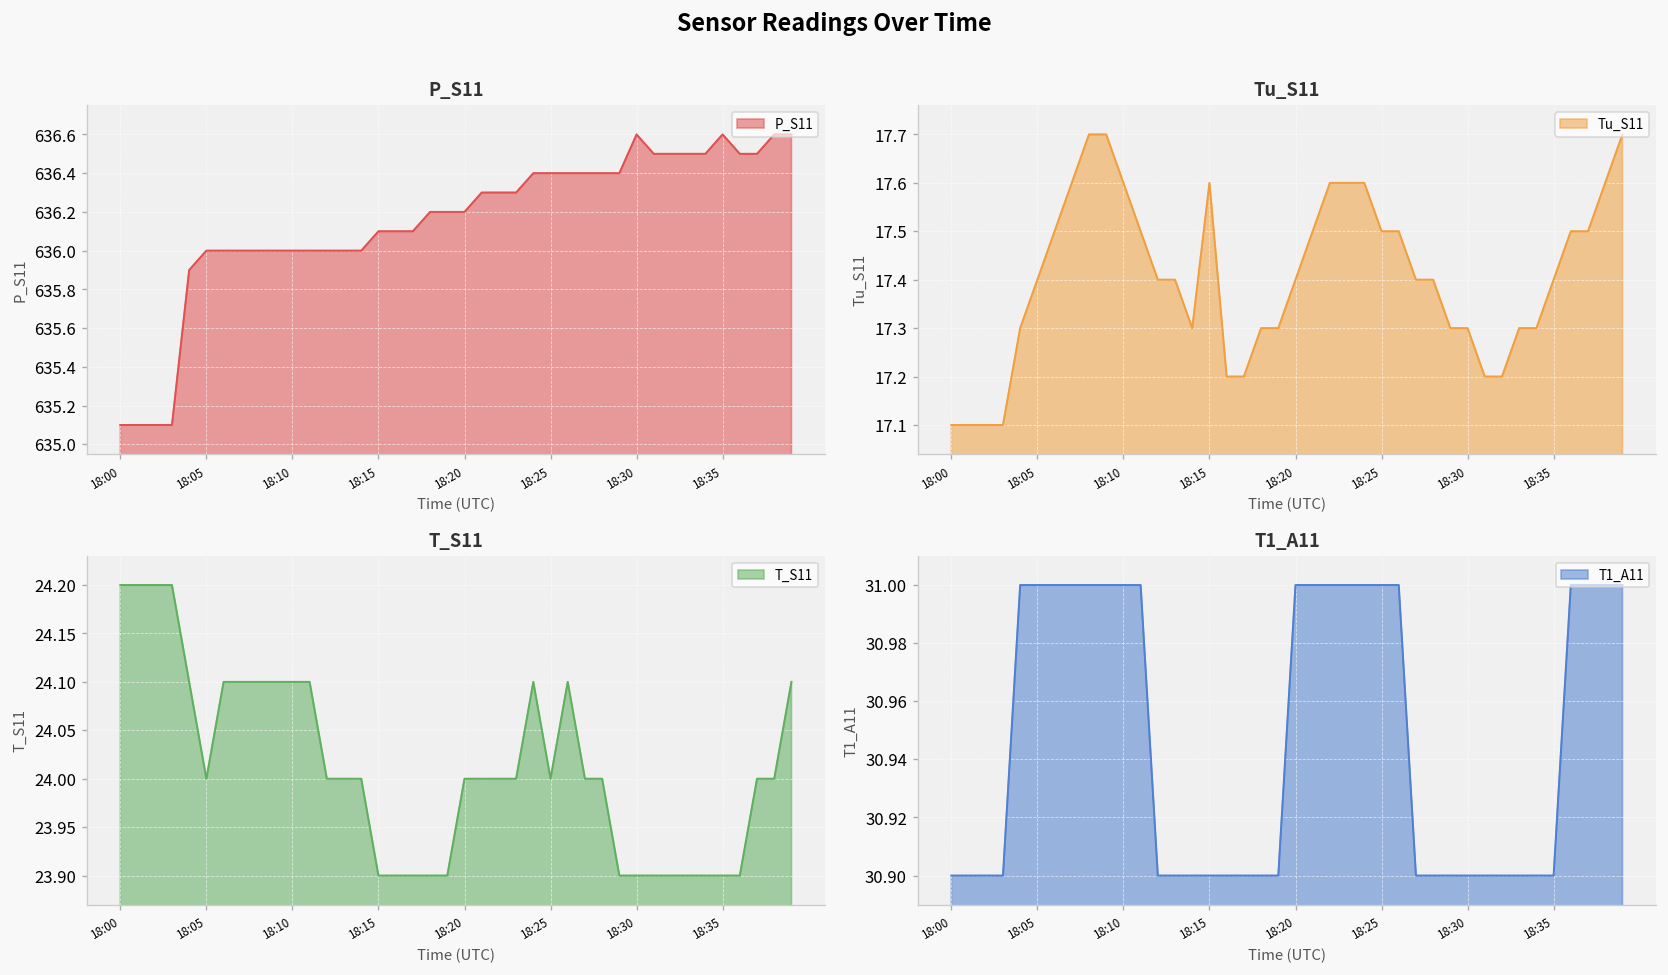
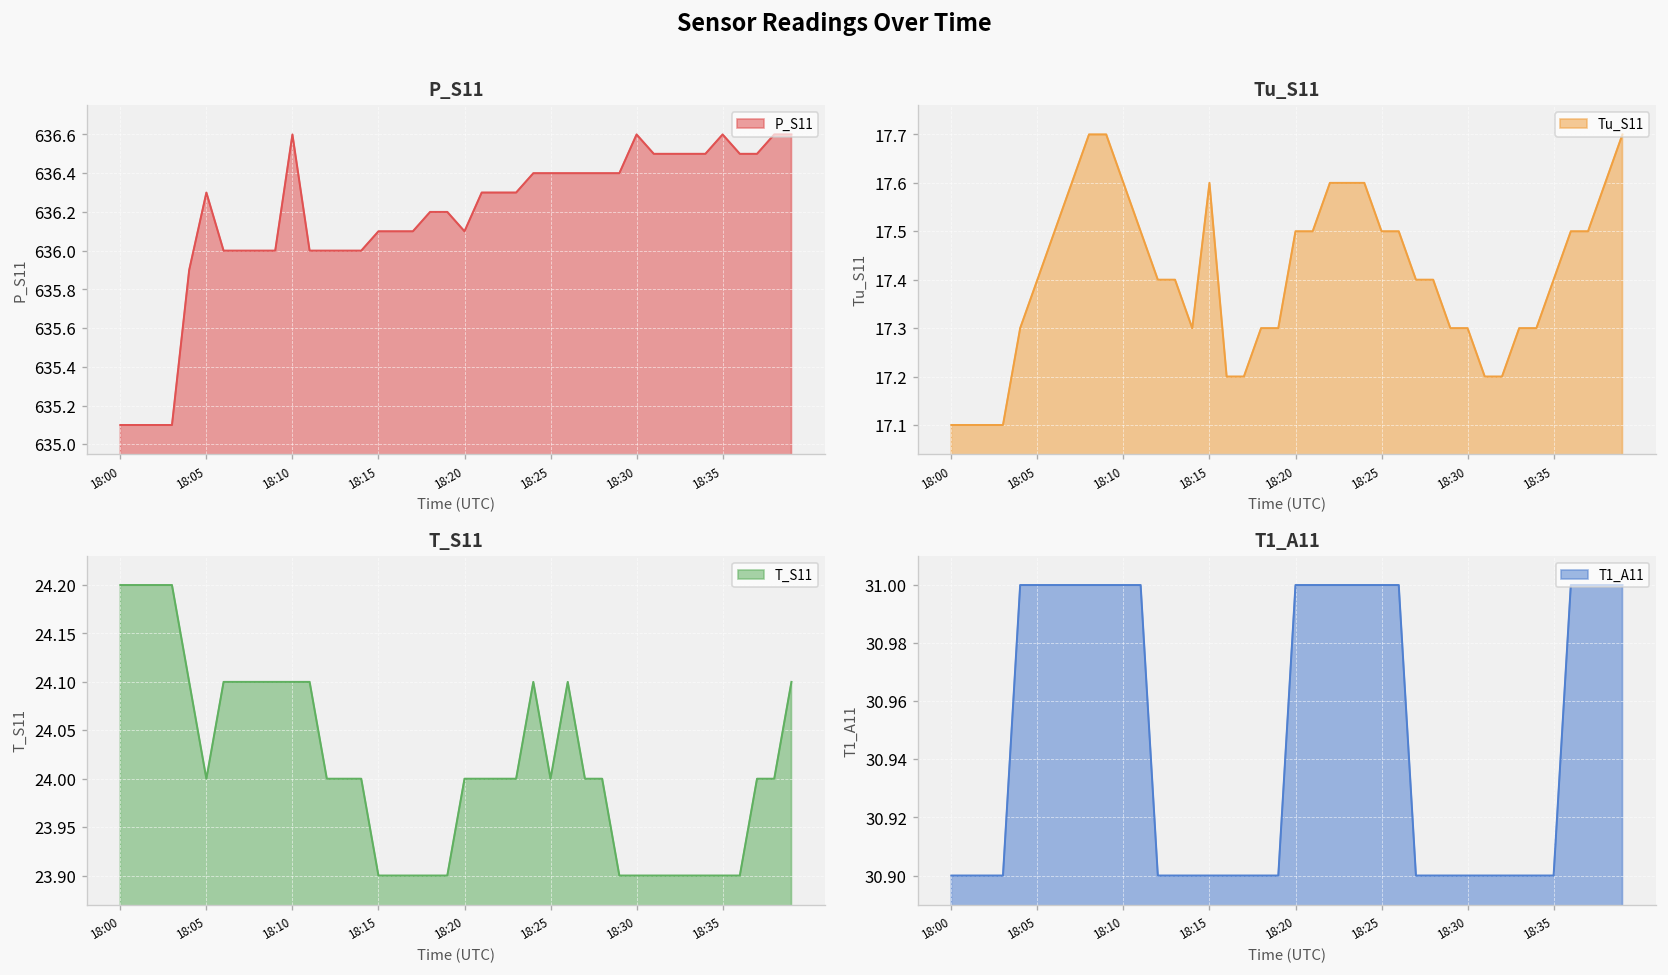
P_S11, 18:05: 636.0 -> 636.3
P_S11, 18:10: 636.0 -> 636.6
P_S11, 18:20: 636.2 -> 636.1
Tu_S11, 18:20: 17.4 -> 17.5
